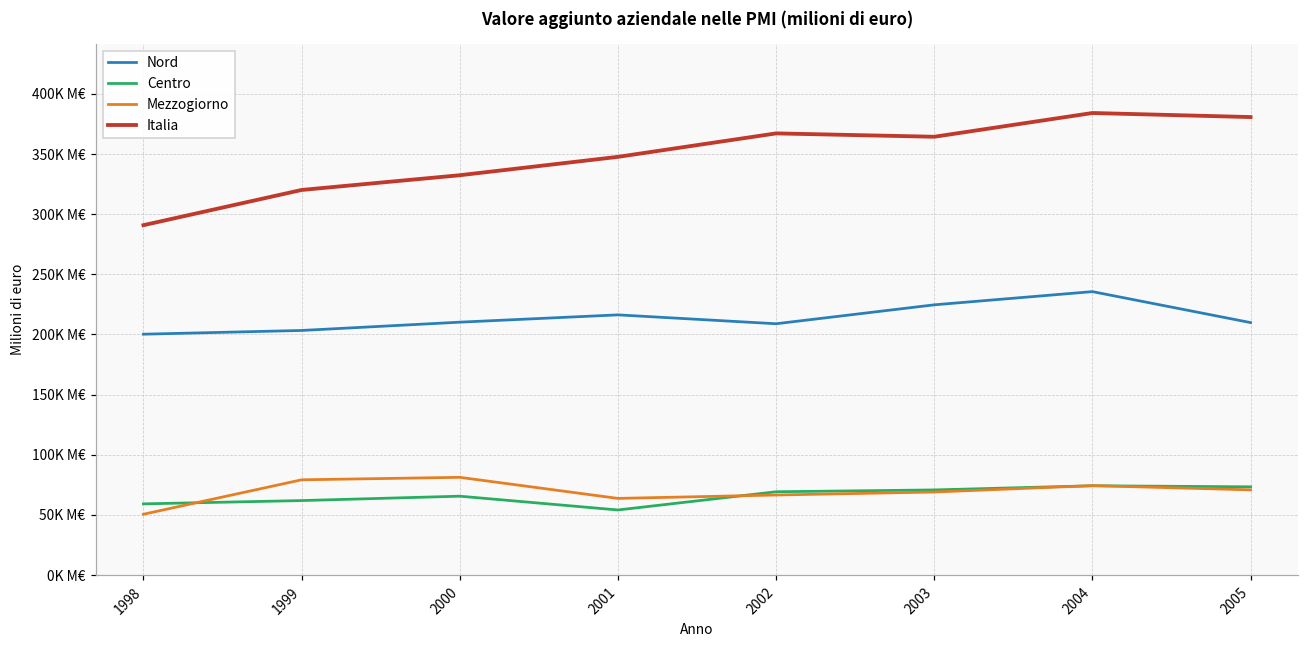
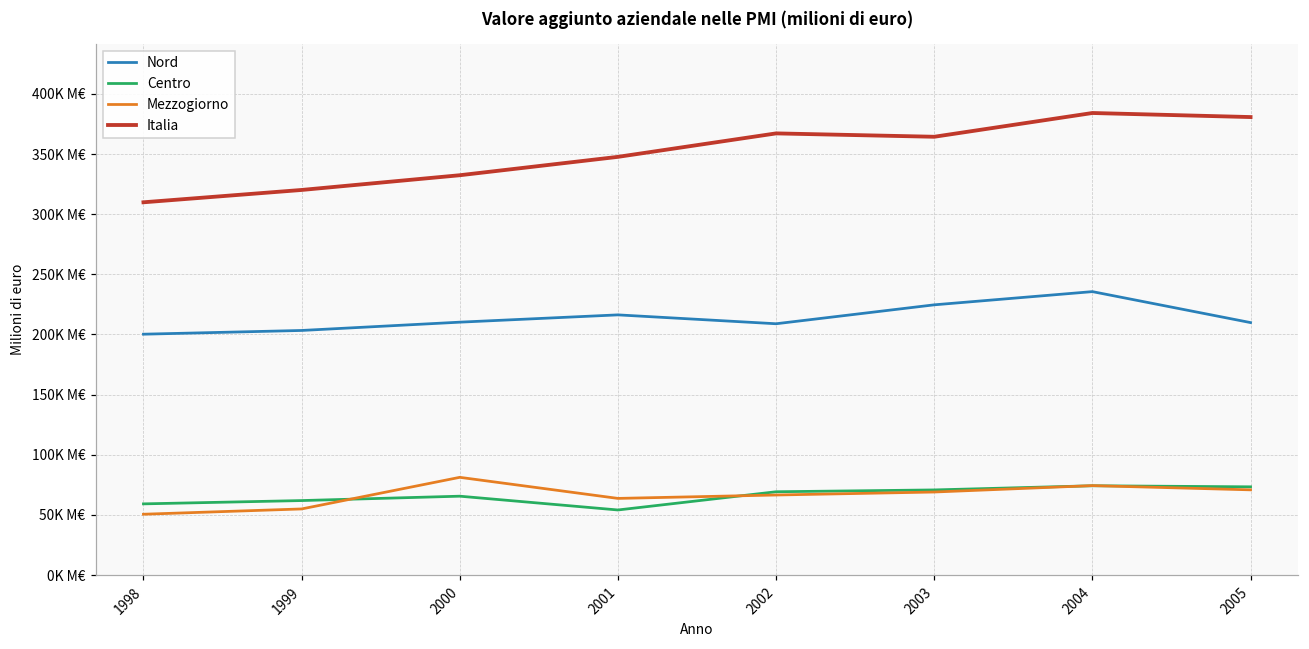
Italia, 1998: 291K M€ -> 310K M€
Mezzogiorno, 1999: 79K M€ -> 55K M€
